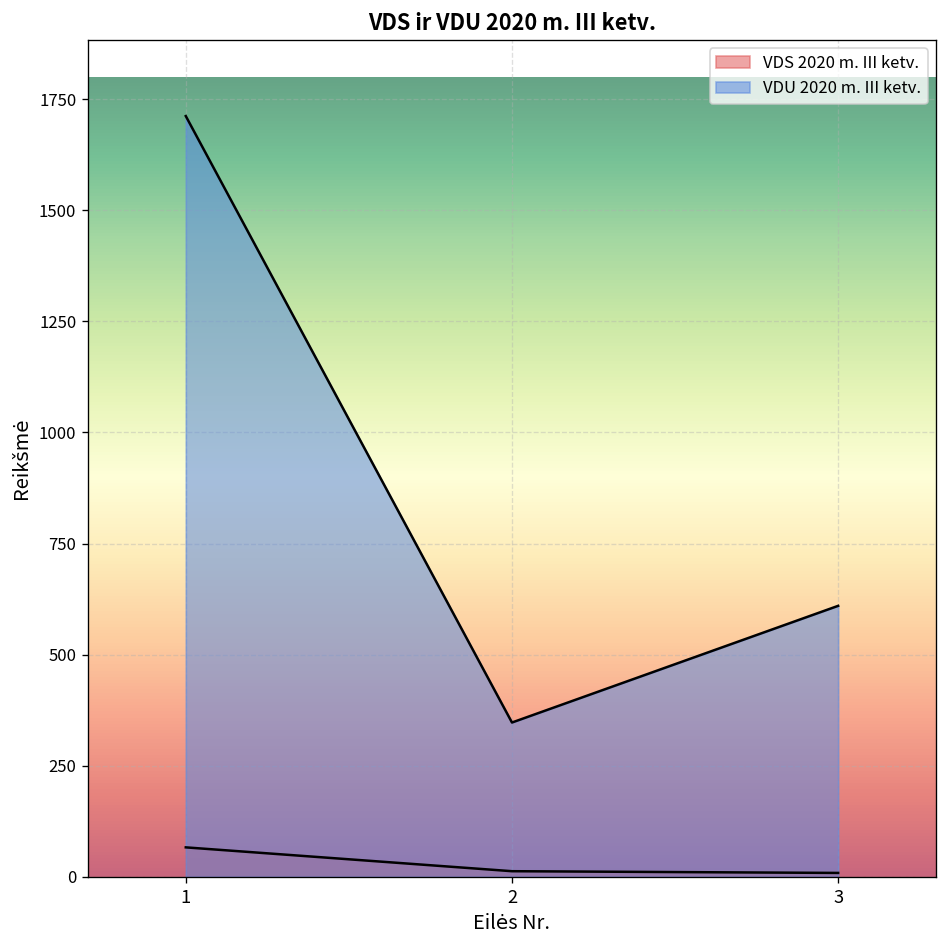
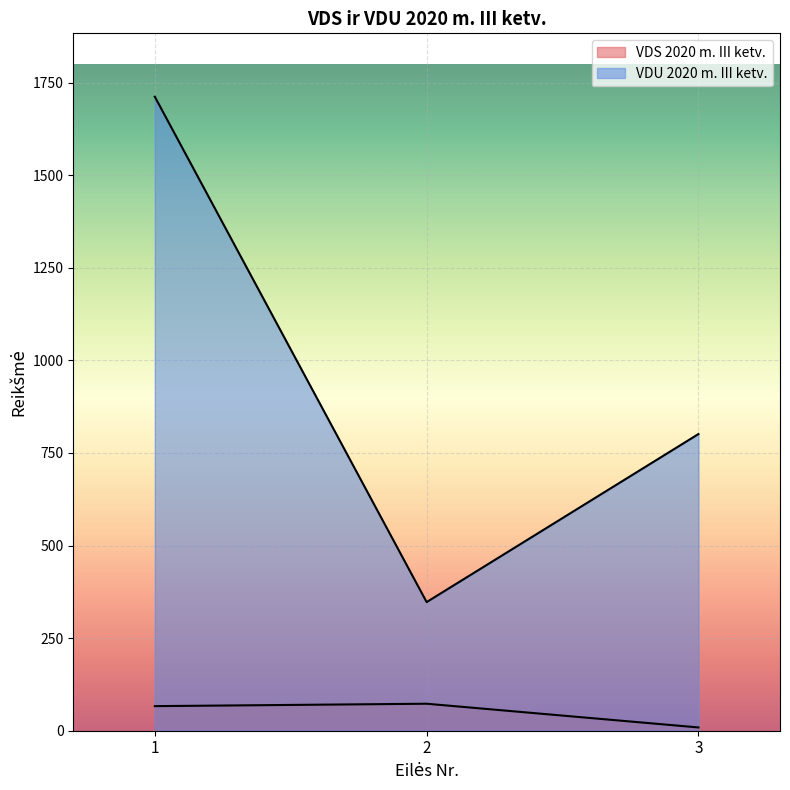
VDS 2020 m. III ketv., 2: 10 -> 70
VDU 2020 m. III ketv., 3: 610 -> 800
